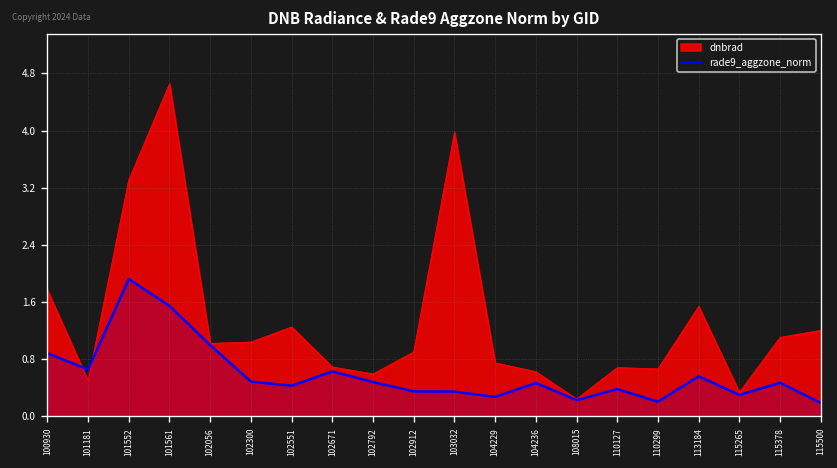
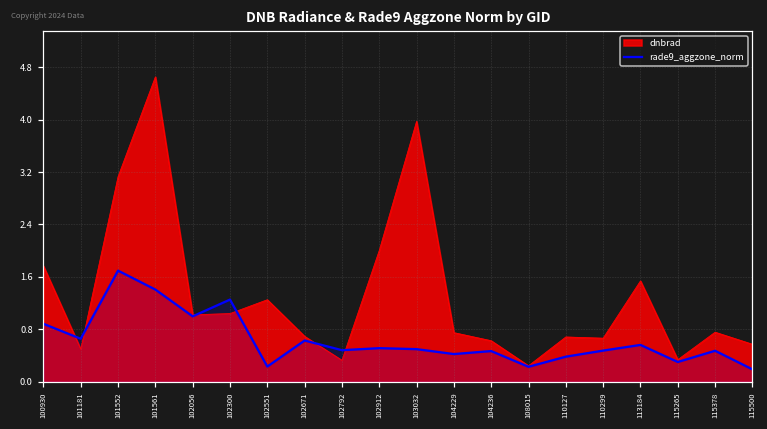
dnbrad, 101552: 3.3 -> 3.1
rade9_aggzone_norm, 101552: 1.9 -> 1.7
rade9_aggzone_norm, 101561: 1.5 -> 1.4
rade9_aggzone_norm, 102300: 0.5 -> 1.3
rade9_aggzone_norm, 102551: 0.4 -> 0.2
dnbrad, 102792: 0.6 -> 0.3
dnbrad, 102912: 0.9 -> 2.0
rade9_aggzone_norm, 102912: 0.3 -> 0.5
rade9_aggzone_norm, 103032: 0.3 -> 0.5
rade9_aggzone_norm, 104229: 0.3 -> 0.4
rade9_aggzone_norm, 110299: 0.2 -> 0.5
dnbrad, 115378: 1.1 -> 0.8
dnbrad, 115500: 1.2 -> 0.6
